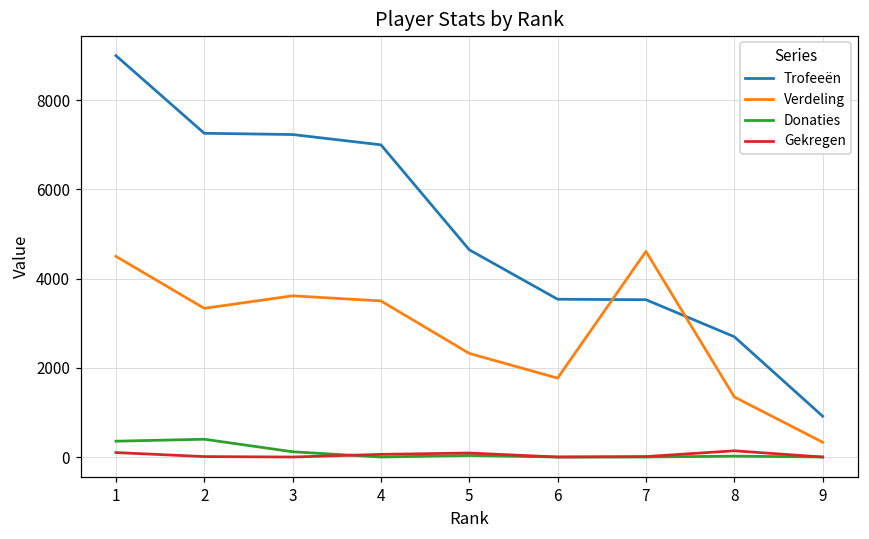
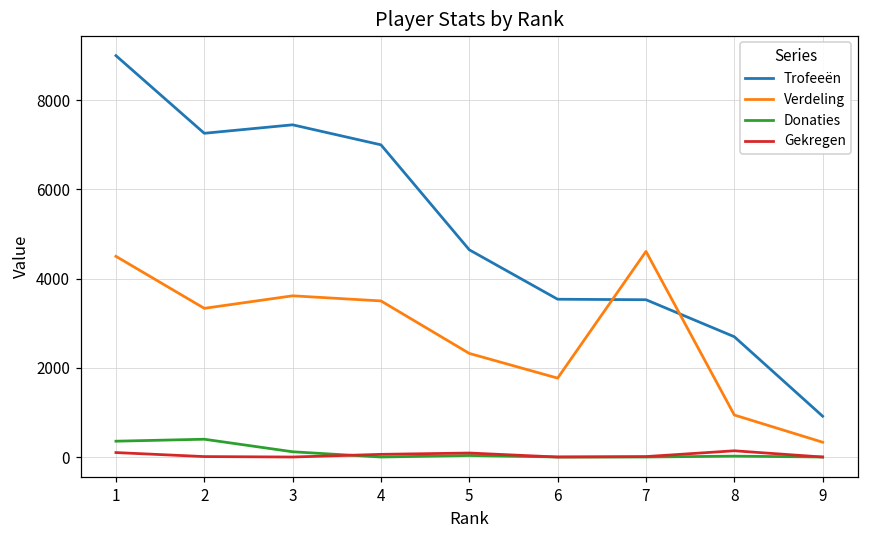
Trofeeën, 3: 7200 -> 7400
Verdeling, 8: 1300 -> 900
